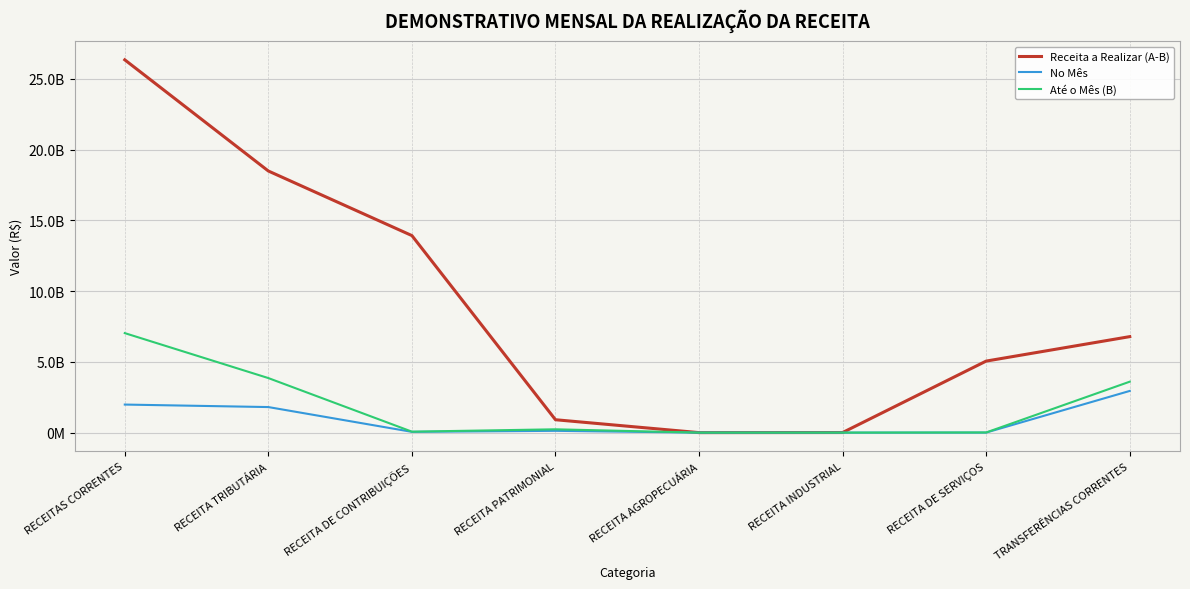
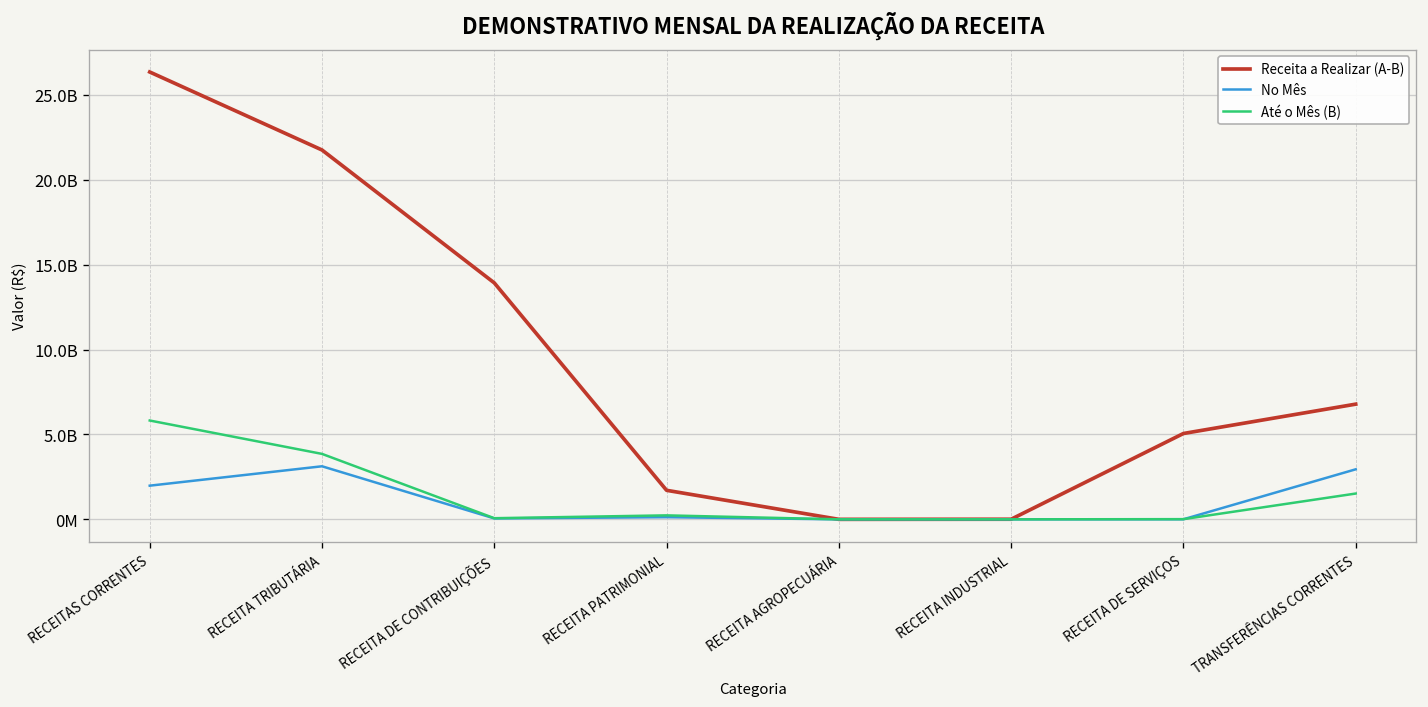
Até o Mês (B), RECEITAS CORRENTES: 7000000000 -> 5800000000
Receita a Realizar (A-B), RECEITA TRIBUTÁRIA: 18500000000 -> 21700000000
No Mês, RECEITA TRIBUTÁRIA: 1800000000 -> 3100000000
Receita a Realizar (A-B), RECEITA PATRIMONIAL: 900000000 -> 1700000000
Até o Mês (B), TRANSFERÊNCIAS CORRENTES: 3600000000 -> 1500000000
